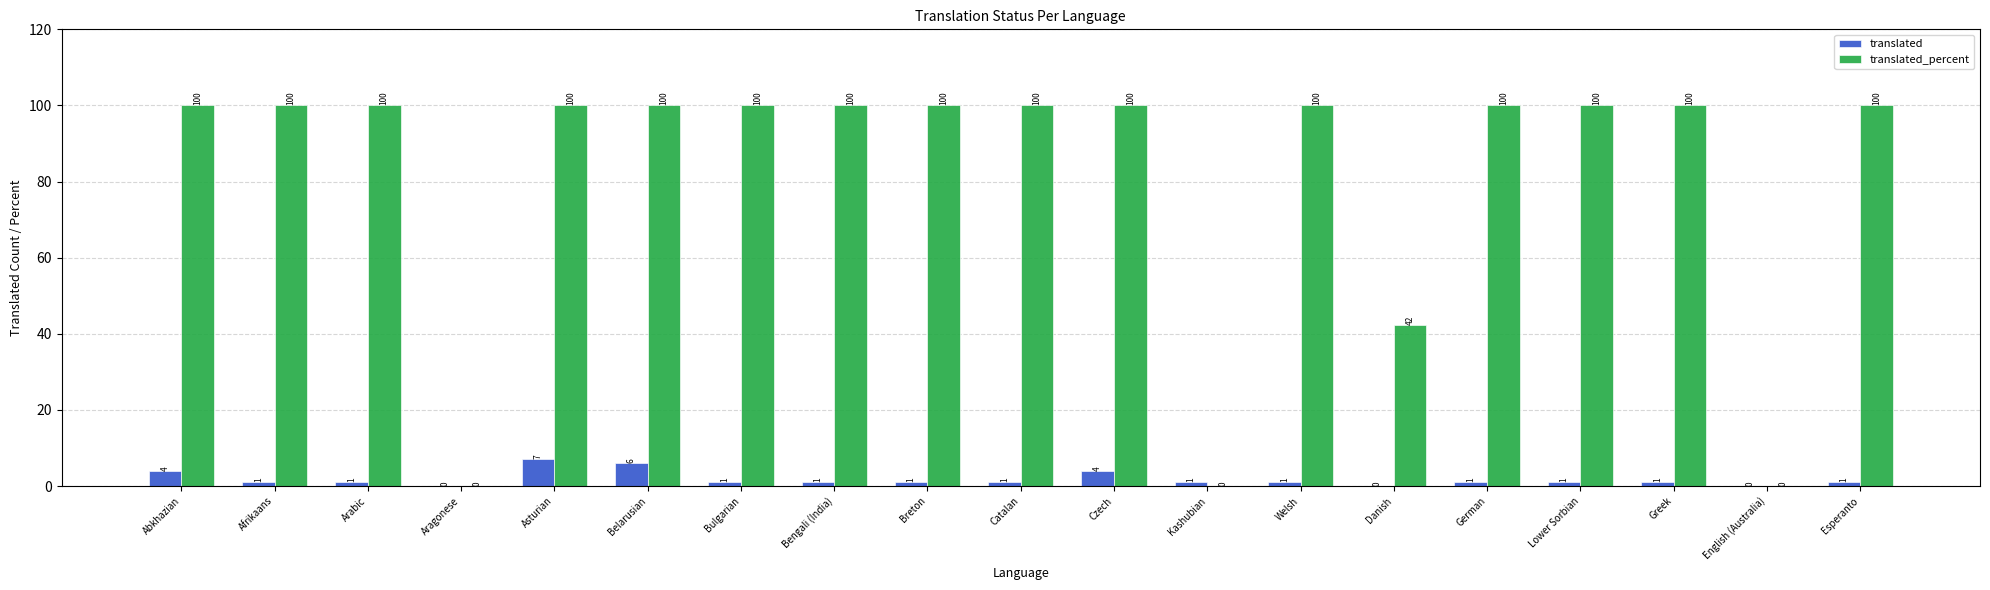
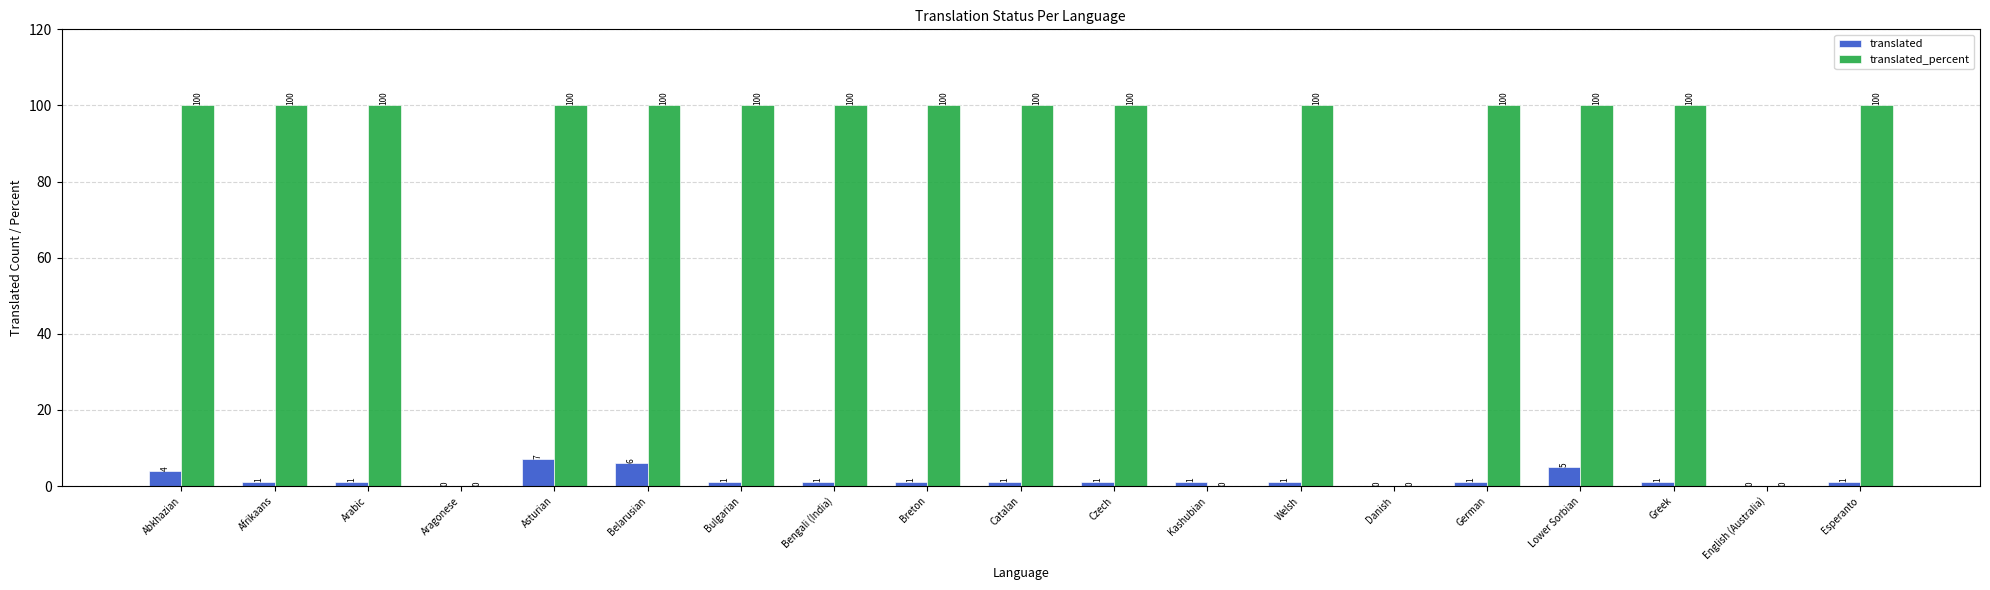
translated, Czech: 4 -> 1
translated_percent, Danish: 42 -> 0
translated, Lower Sorbian: 1 -> 5
